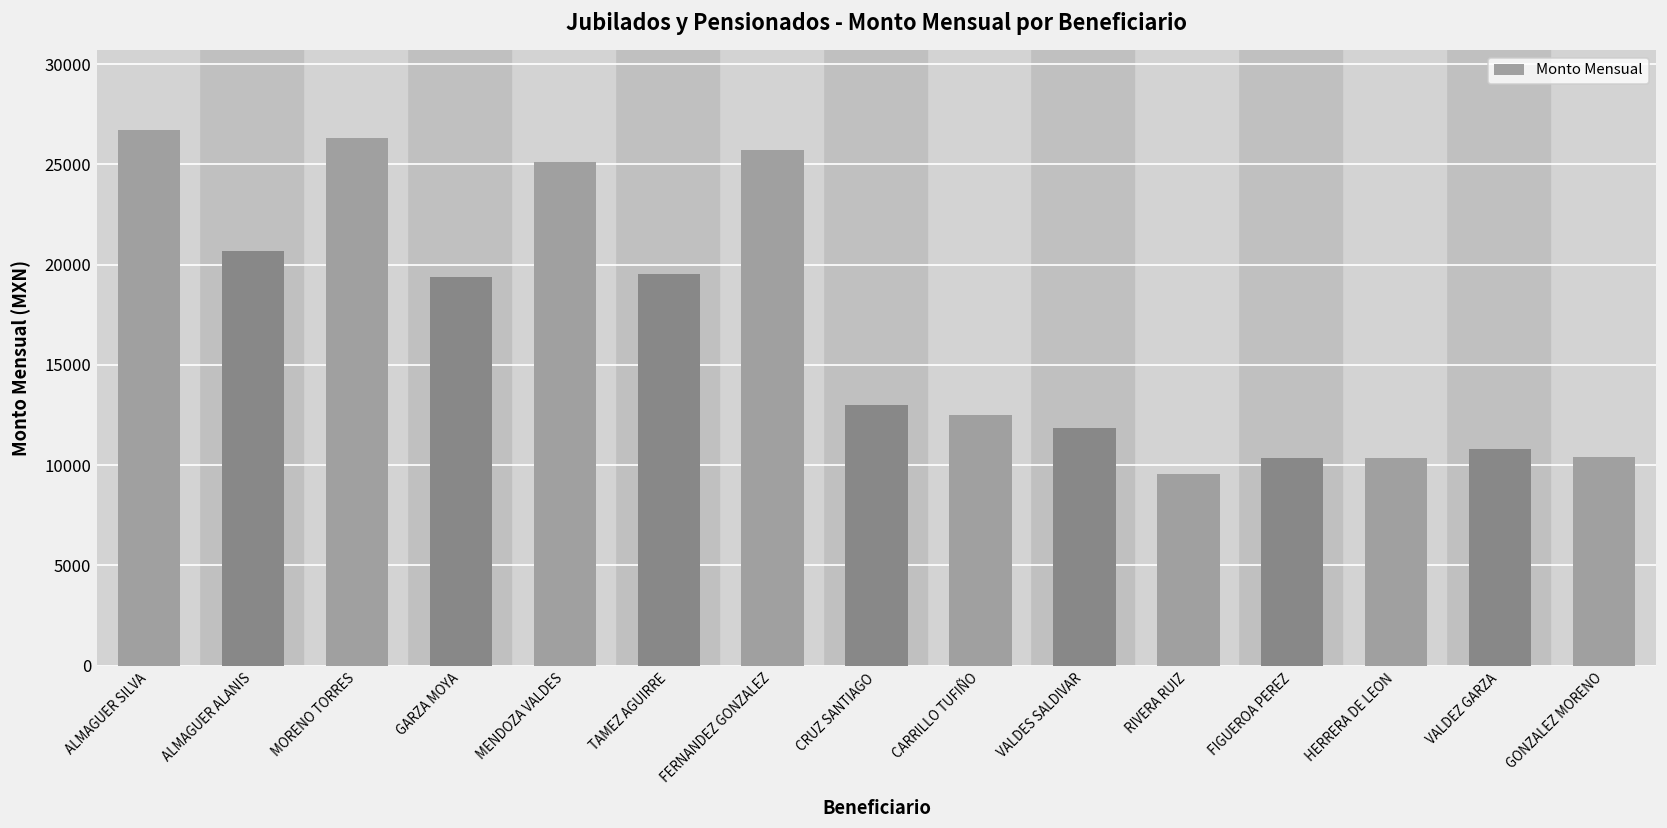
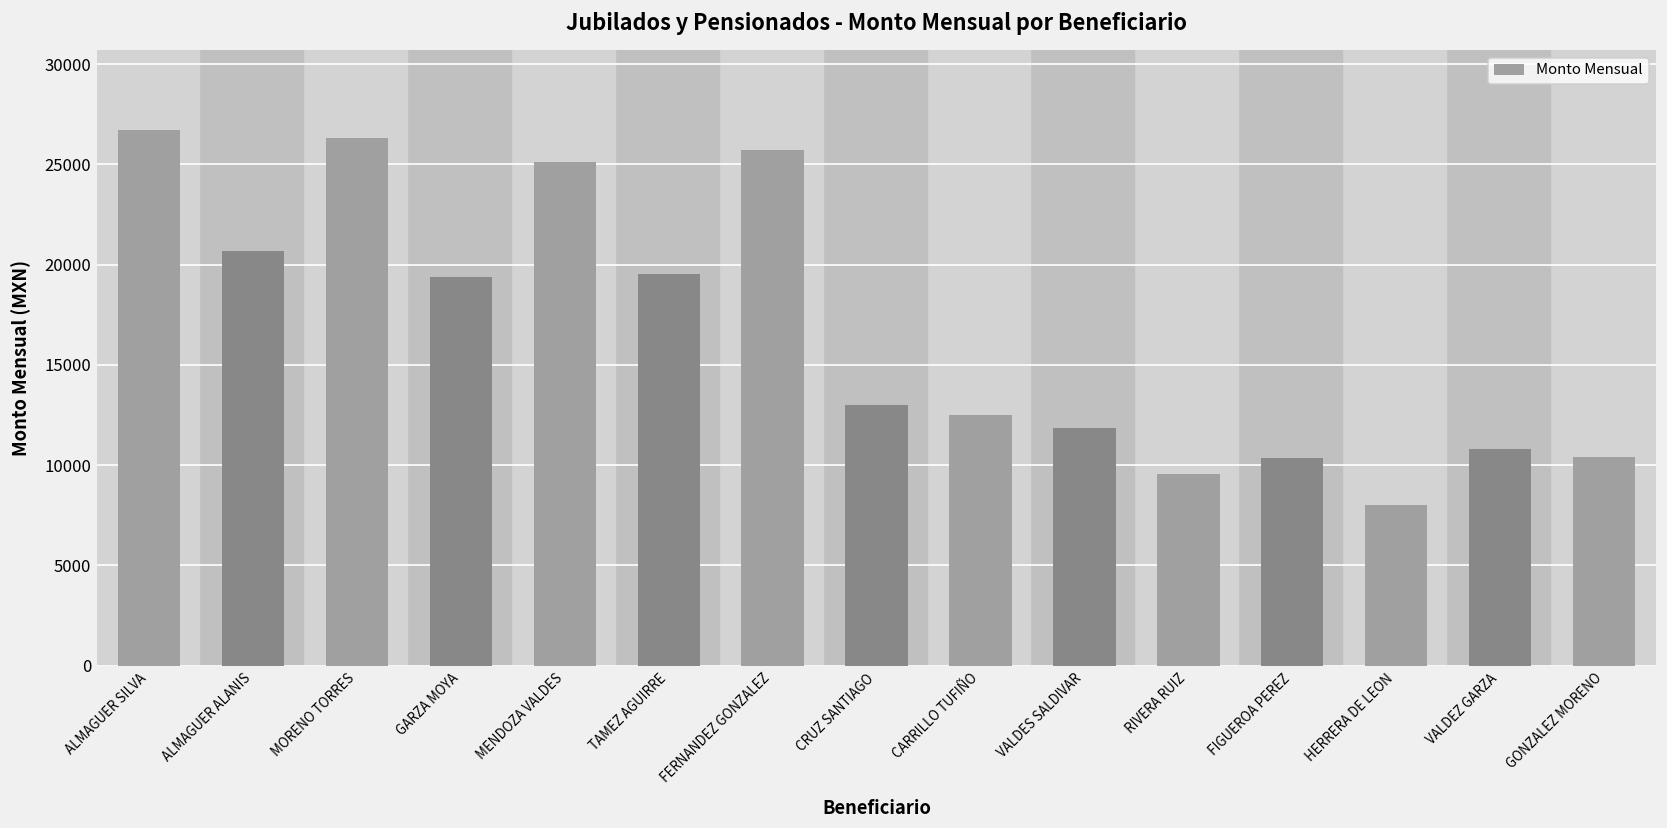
HERRERA DE LEON: 10400 -> 8000
